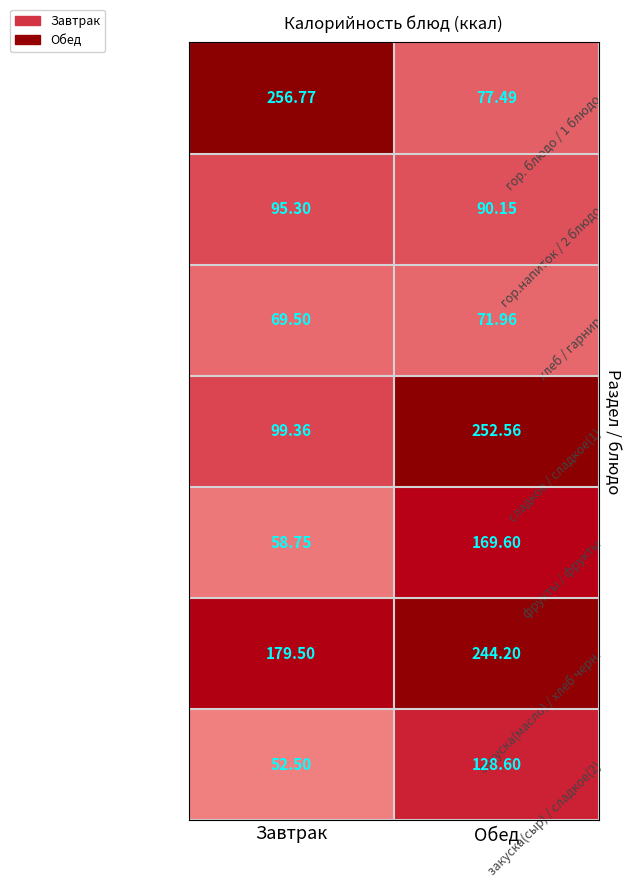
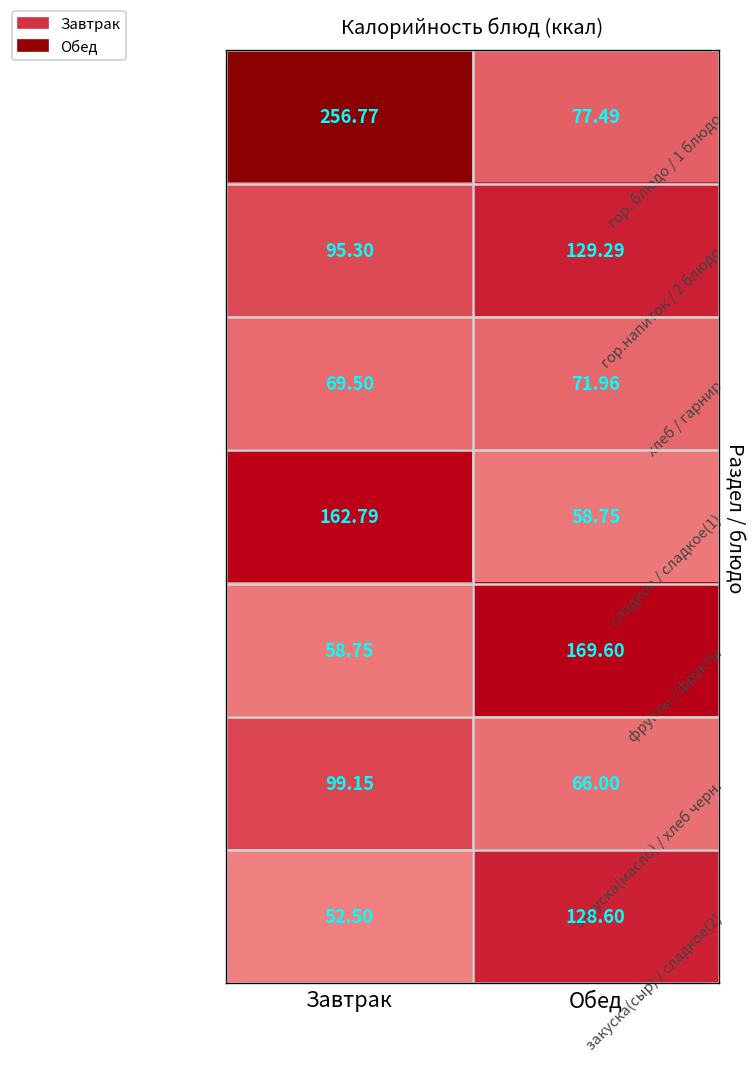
гор.напиток / 2 блюдо, Обед: 90.15 -> 129.29
сладкое / сладкое(1), Завтрак: 99.36 -> 162.79
сладкое / сладкое(1), Обед: 252.56 -> 58.75
закуска(масло) / хлеб черн., Завтрак: 179.50 -> 99.15
закуска(масло) / хлеб черн., Обед: 244.20 -> 66.00
